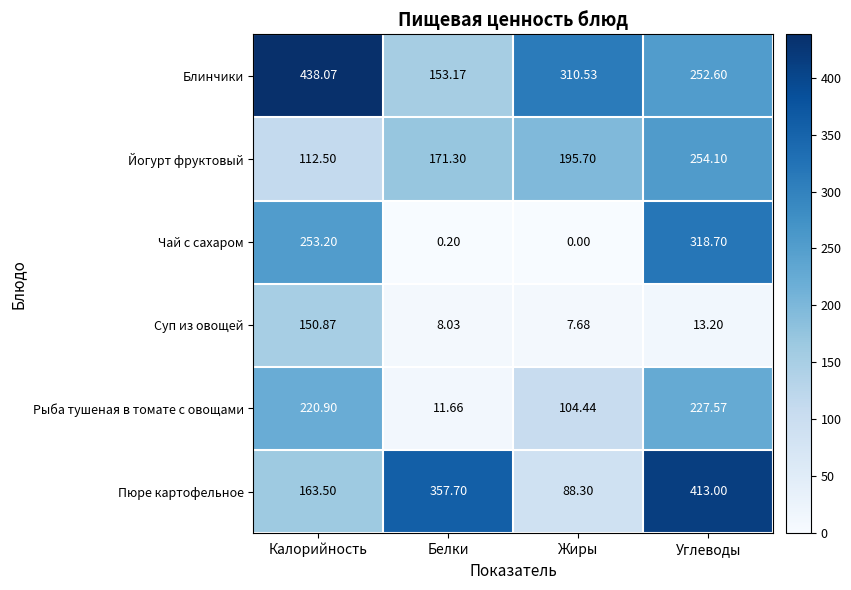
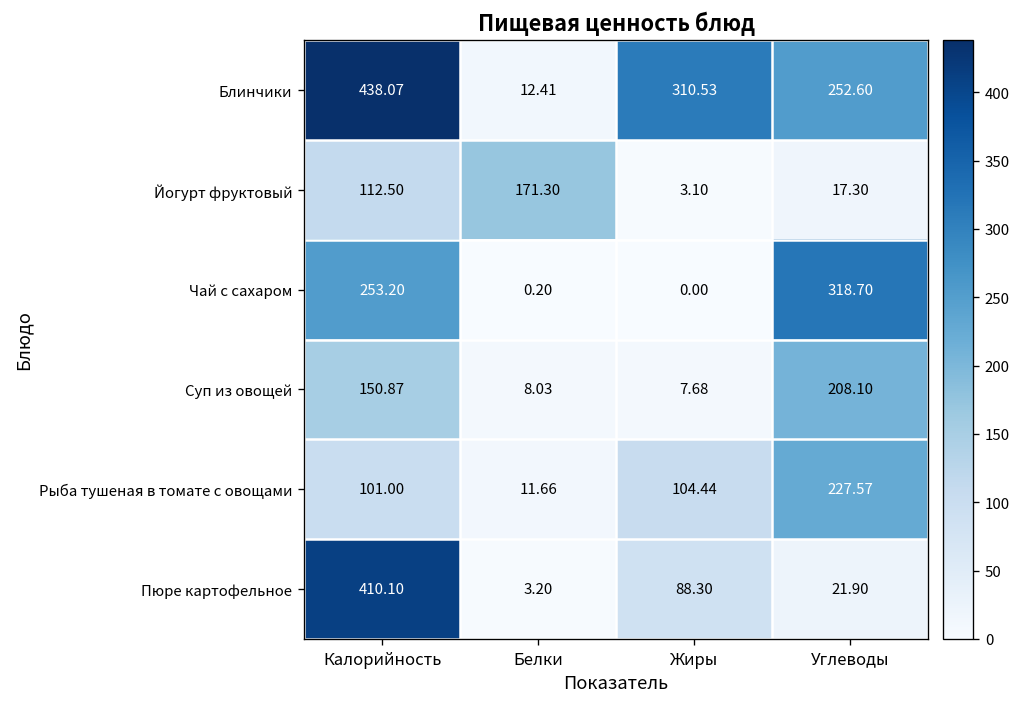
Блинчики, Белки: 153.17 -> 12.41
Йогурт фруктовый, Жиры: 195.70 -> 3.10
Йогурт фруктовый, Углеводы: 254.10 -> 17.30
Суп из овощей, Углеводы: 13.20 -> 208.10
Рыба тушеная в томате с овощами, Калорийность: 220.90 -> 101.00
Пюре картофельное, Калорийность: 163.50 -> 410.10
Пюре картофельное, Белки: 357.70 -> 3.20
Пюре картофельное, Углеводы: 413.00 -> 21.90
